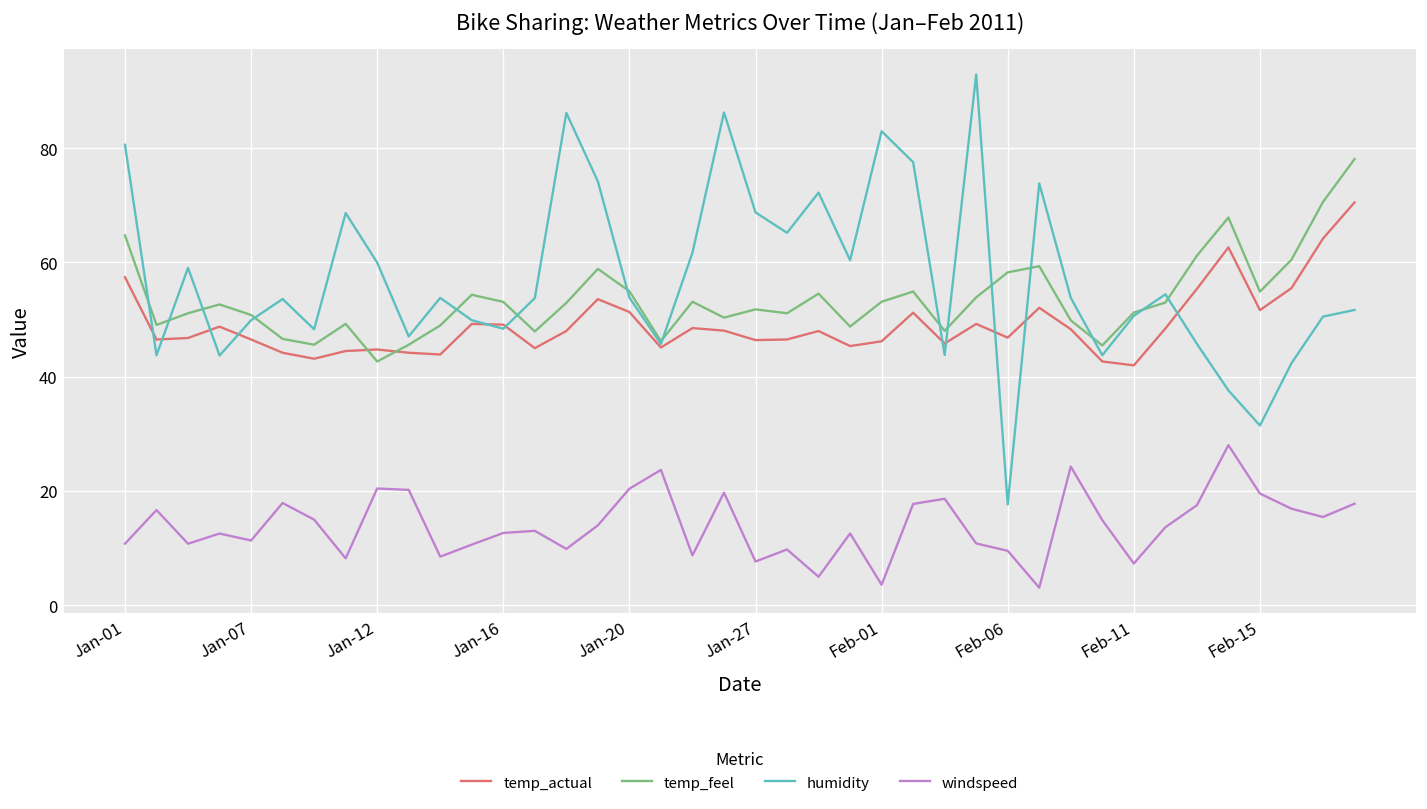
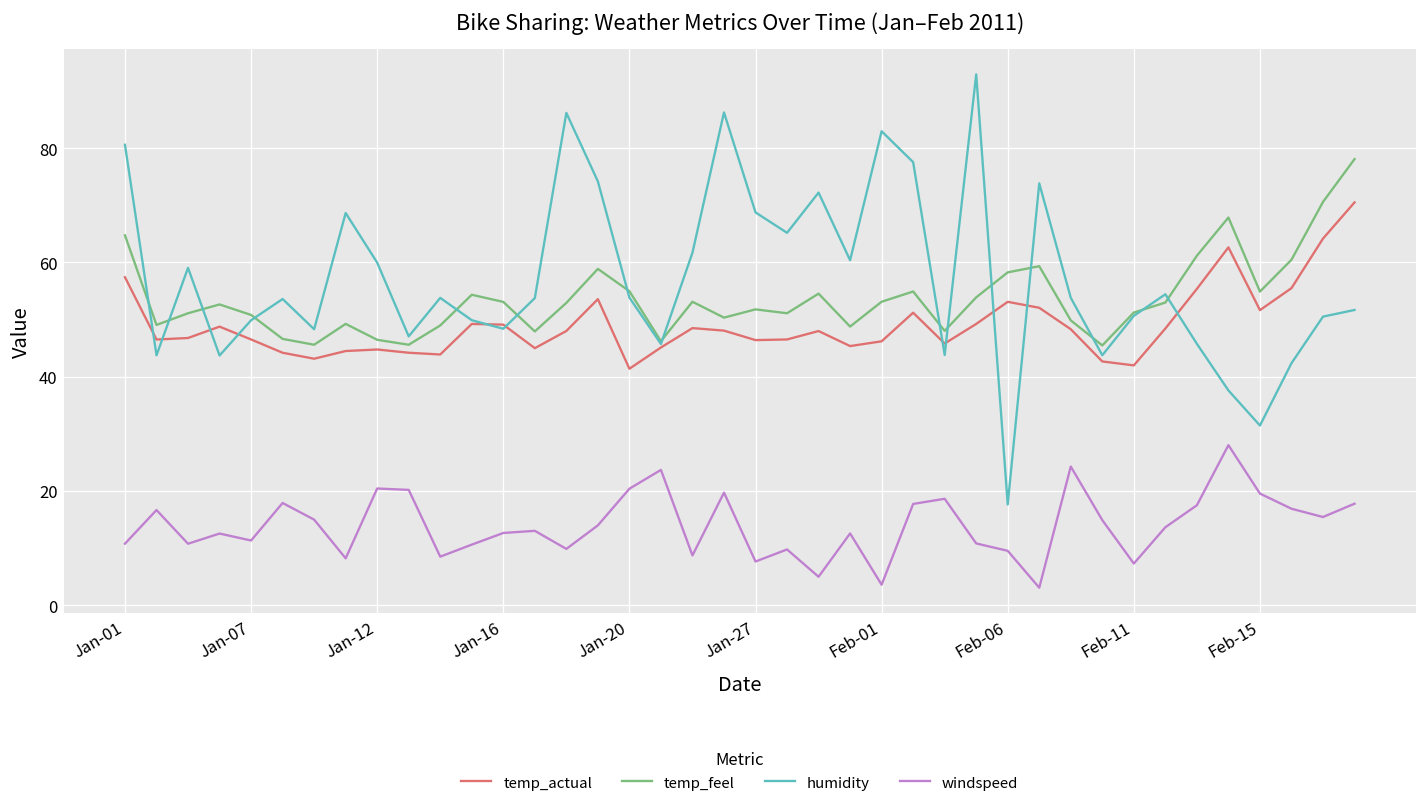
temp_feel, Jan-12: 43 -> 46
temp_actual, Jan-20: 51 -> 41
temp_actual, Feb-06: 47 -> 53
